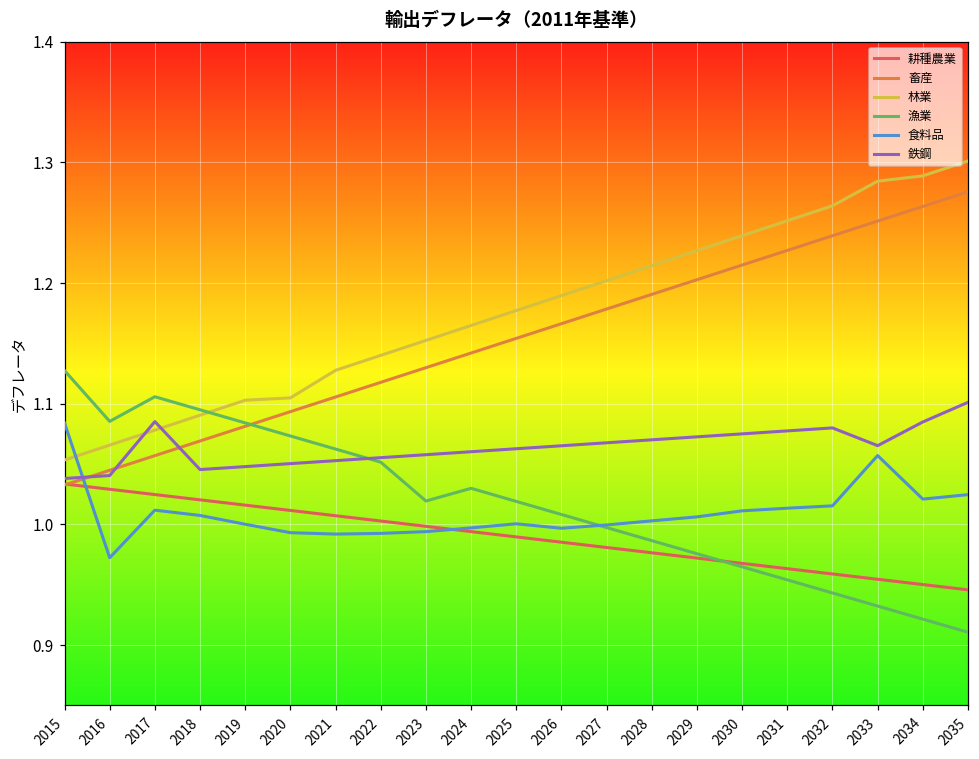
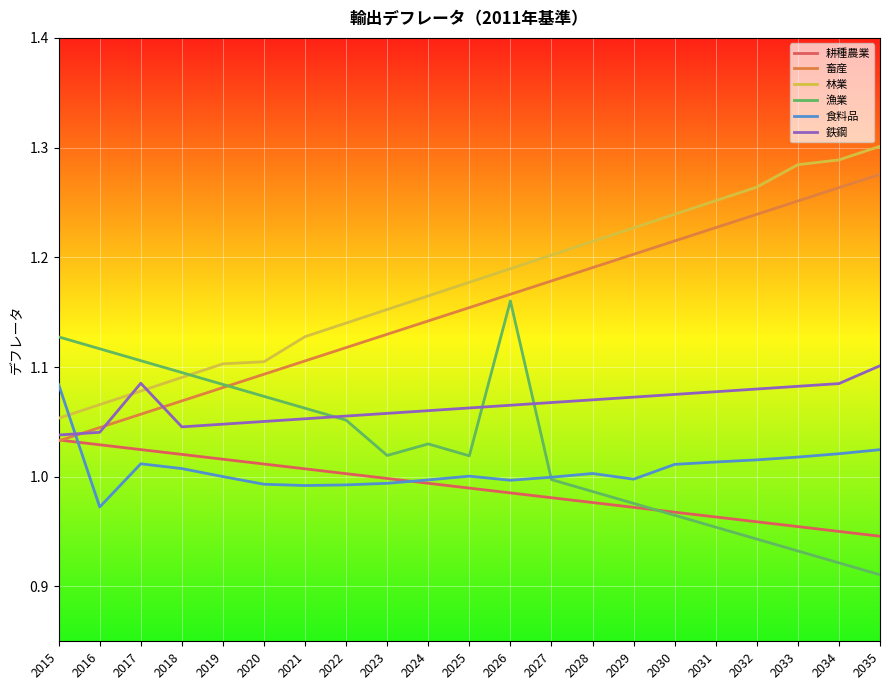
漁業, 2016: 1.085 -> 1.117
漁業, 2026: 1.008 -> 1.160
食料品, 2029: 1.006 -> 0.998
食料品, 2033: 1.057 -> 1.018
鉄鋼, 2033: 1.065 -> 1.082
